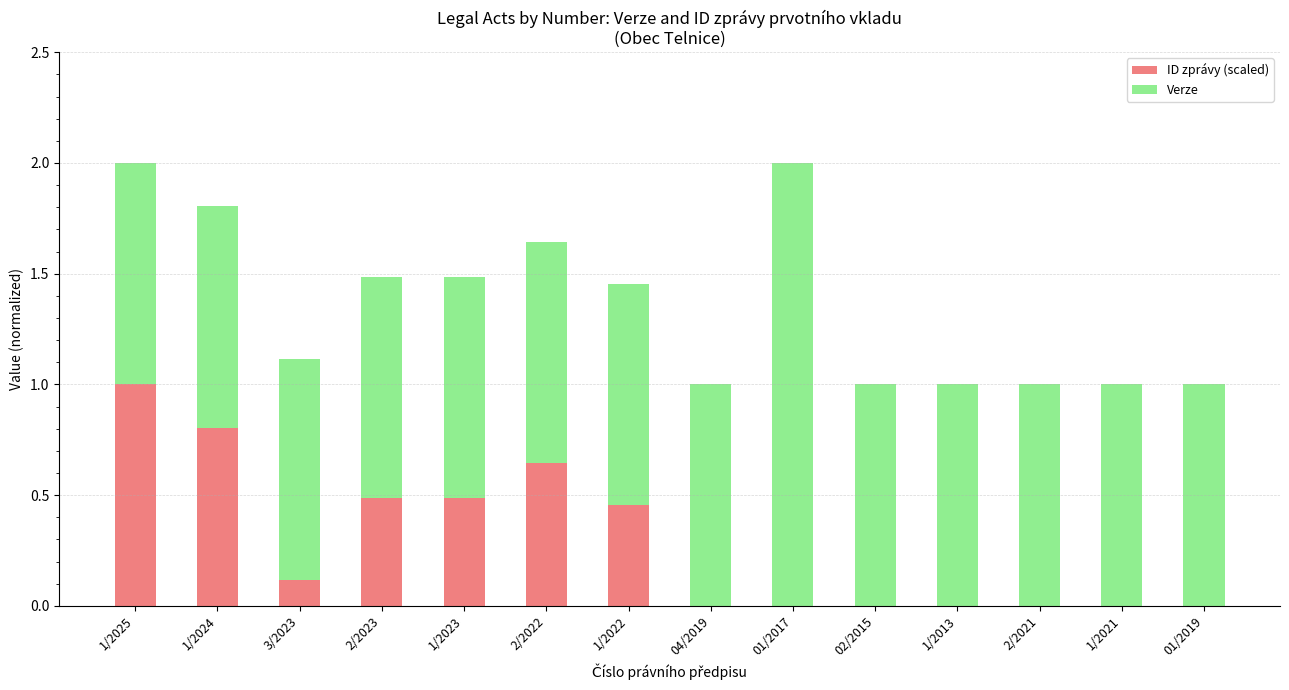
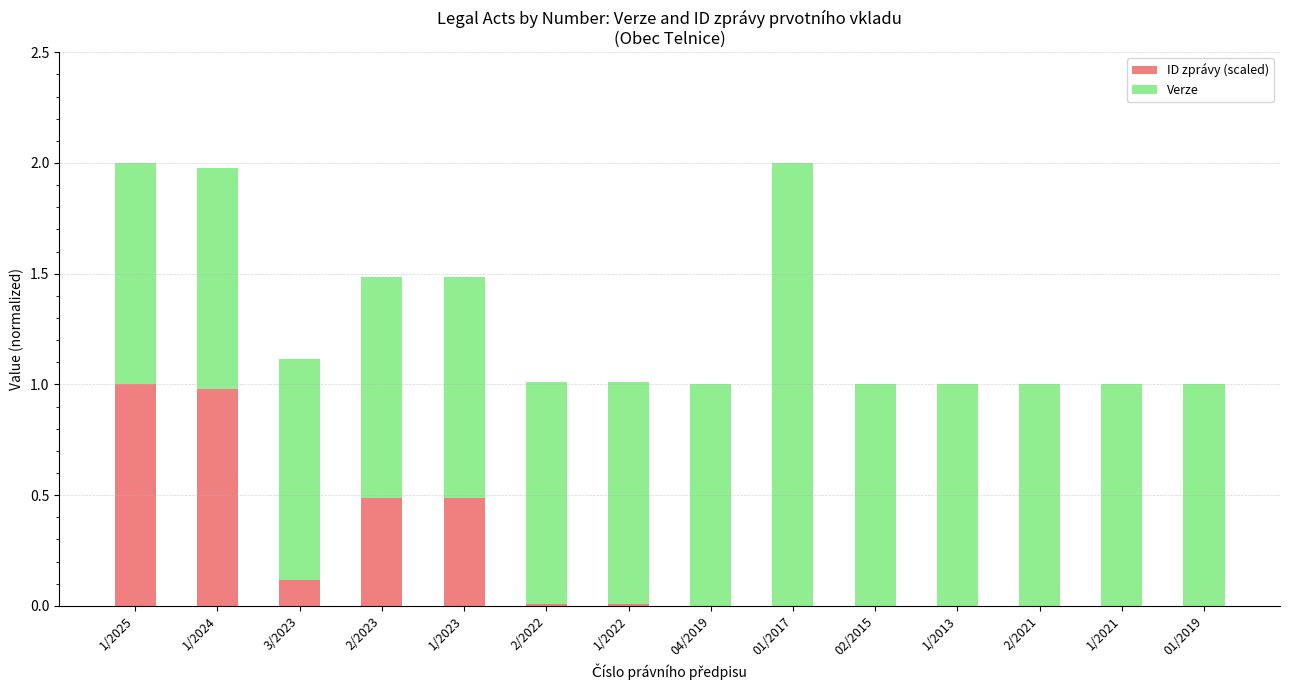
ID zprávy (scaled), 1/2024: 0.80 -> 0.98
ID zprávy (scaled), 2/2022: 0.65 -> 0.01
ID zprávy (scaled), 1/2022: 0.46 -> 0.01
